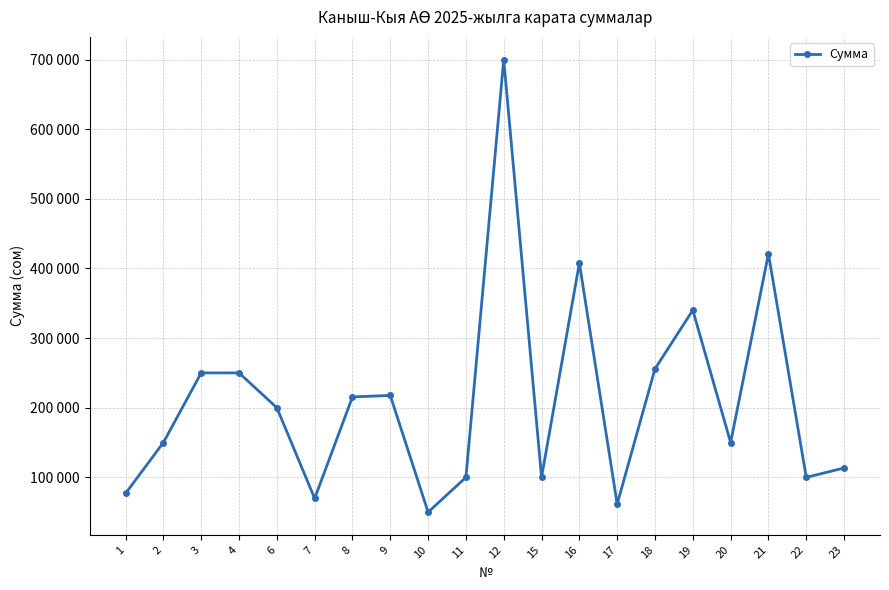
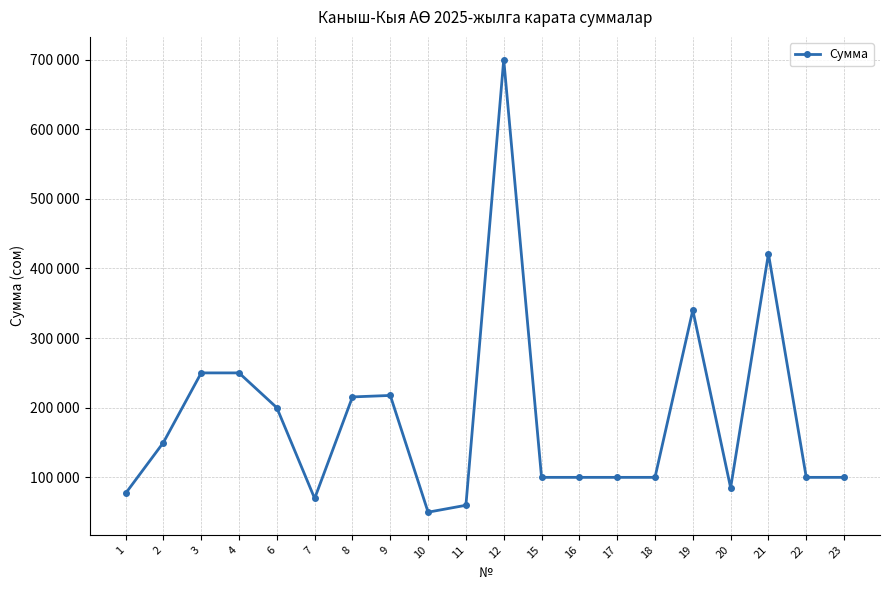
11: 100000 -> 60000
16: 410000 -> 100000
17: 60000 -> 100000
18: 260000 -> 100000
20: 150000 -> 80000
23: 110000 -> 100000
